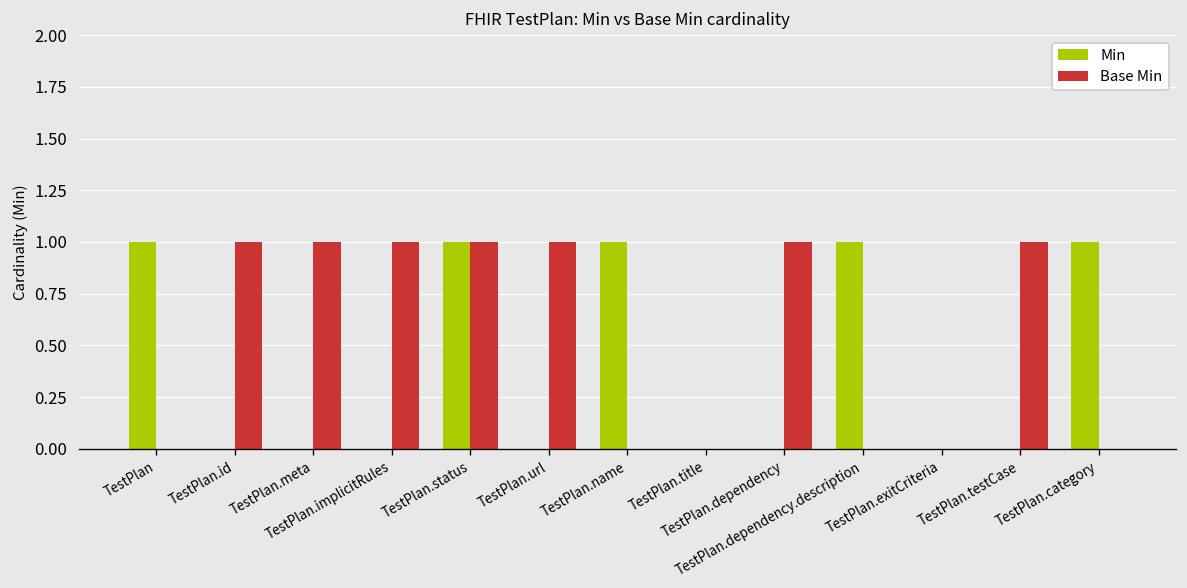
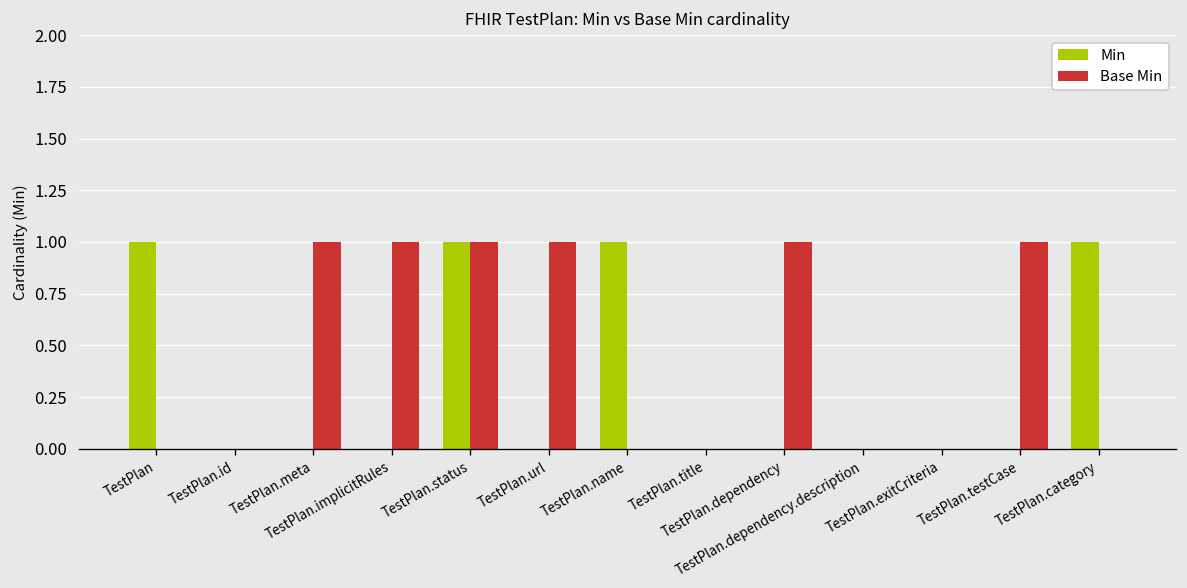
Base Min, TestPlan.id: 1 -> 0
Min, TestPlan.dependency.description: 1 -> 0
